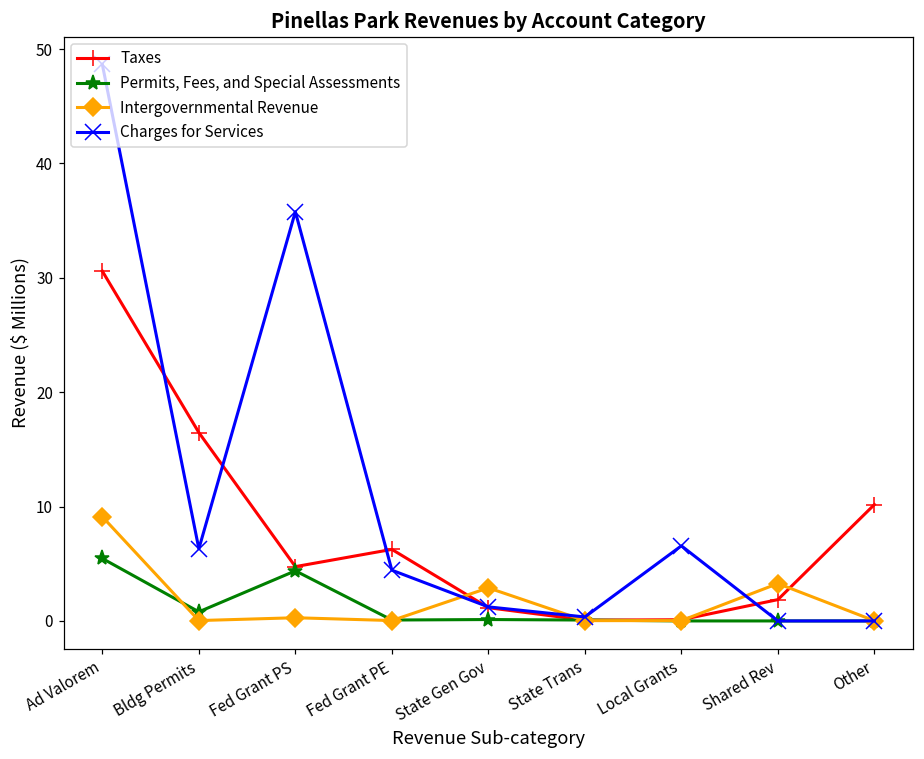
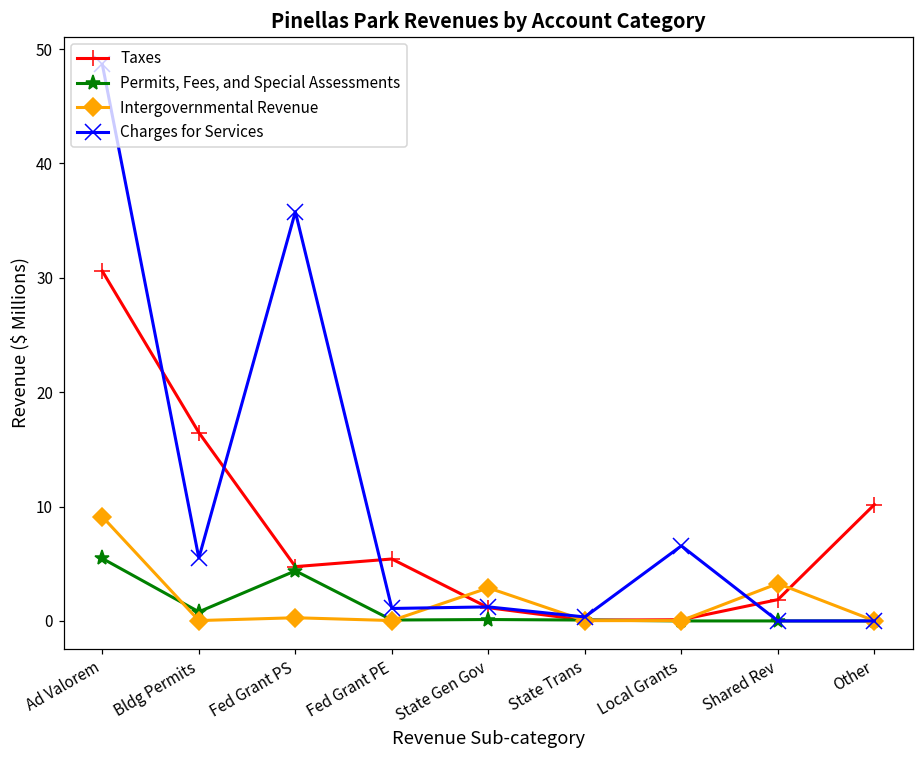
Charges for Services, Bldg Permits: 6.3 -> 5.5
Taxes, Fed Grant PE: 6.3 -> 5.4
Charges for Services, Fed Grant PE: 4.4 -> 1.1
